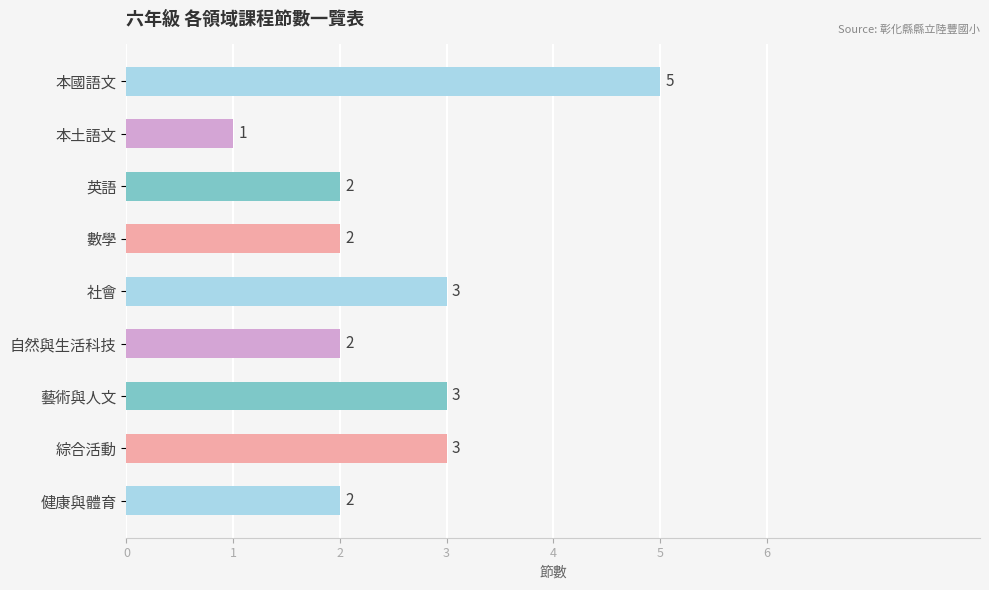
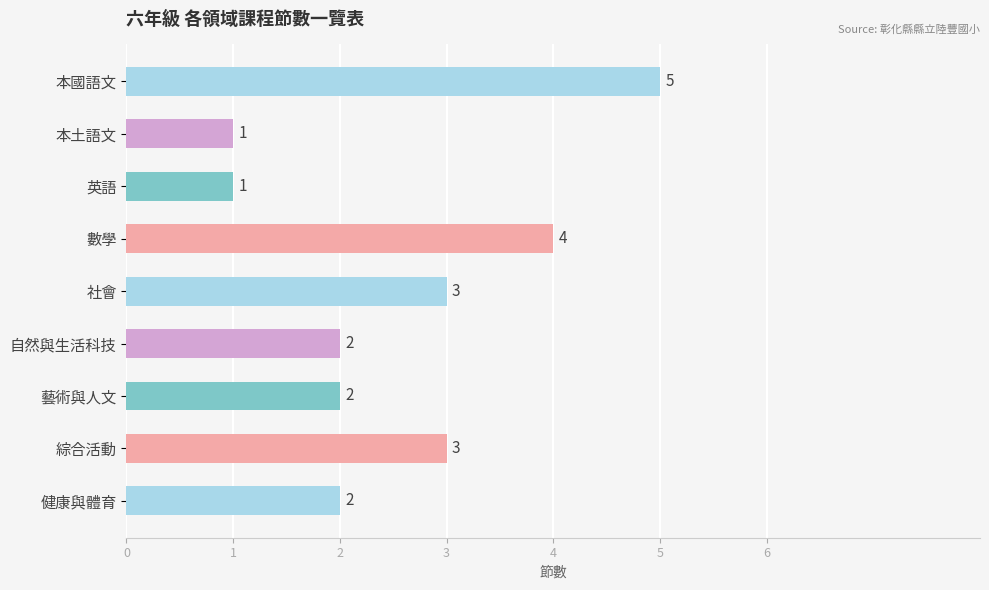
英語: 2 -> 1
數學: 2 -> 4
藝術與人文: 3 -> 2
